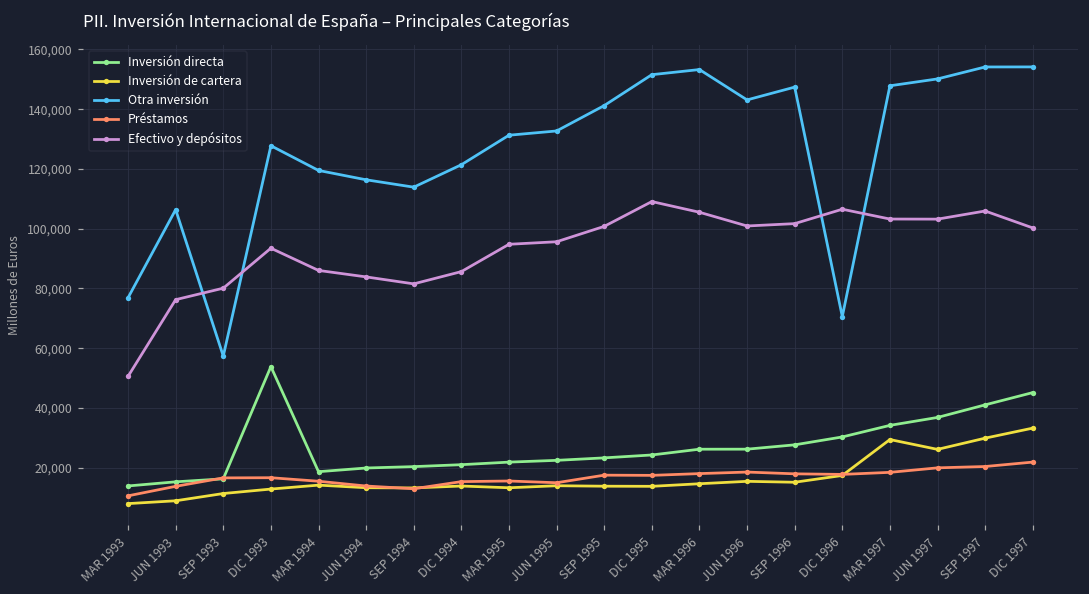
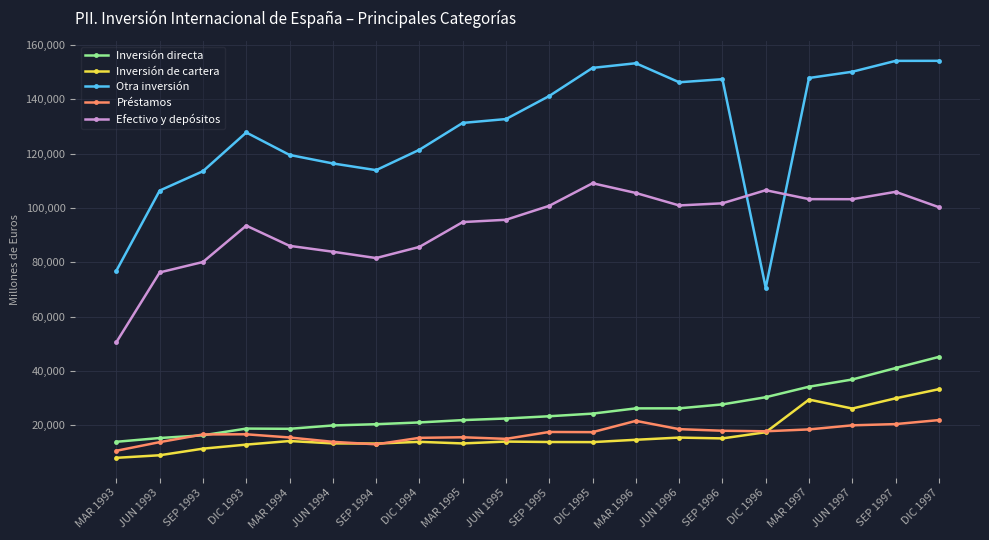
Otra inversión, SEP 1993: 57,000 -> 114,000
Inversión directa, DIC 1993: 54,000 -> 19,000
Préstamos, MAR 1996: 18,000 -> 22,000
Otra inversión, JUN 1996: 143,000 -> 146,000
